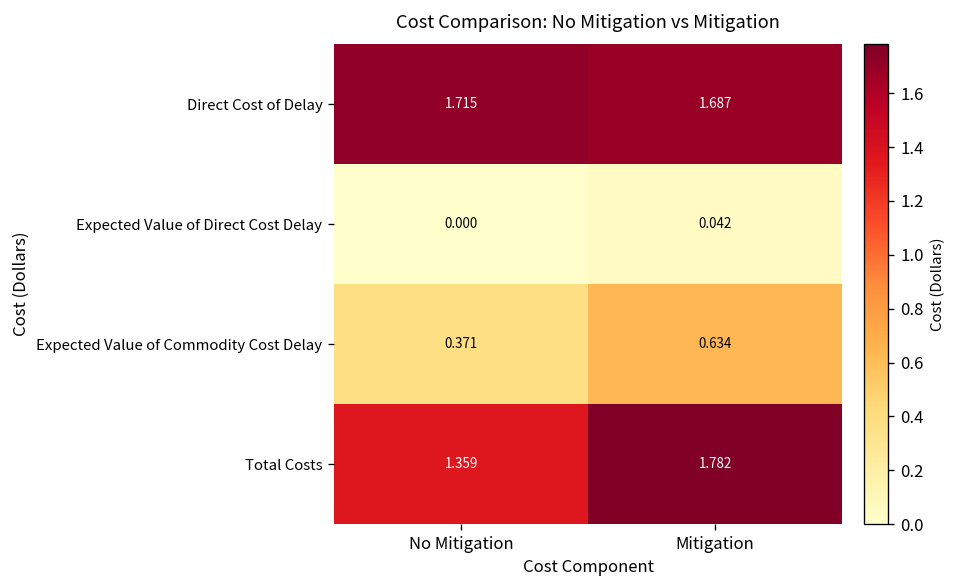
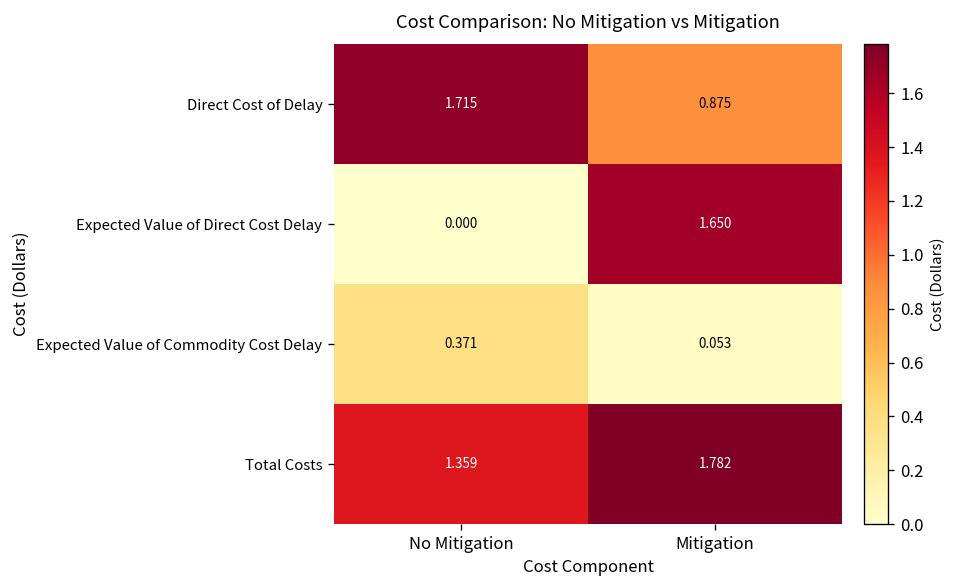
Direct Cost of Delay, Mitigation: 1.687 -> 0.875
Expected Value of Direct Cost Delay, Mitigation: 0.042 -> 1.650
Expected Value of Commodity Cost Delay, Mitigation: 0.634 -> 0.053
